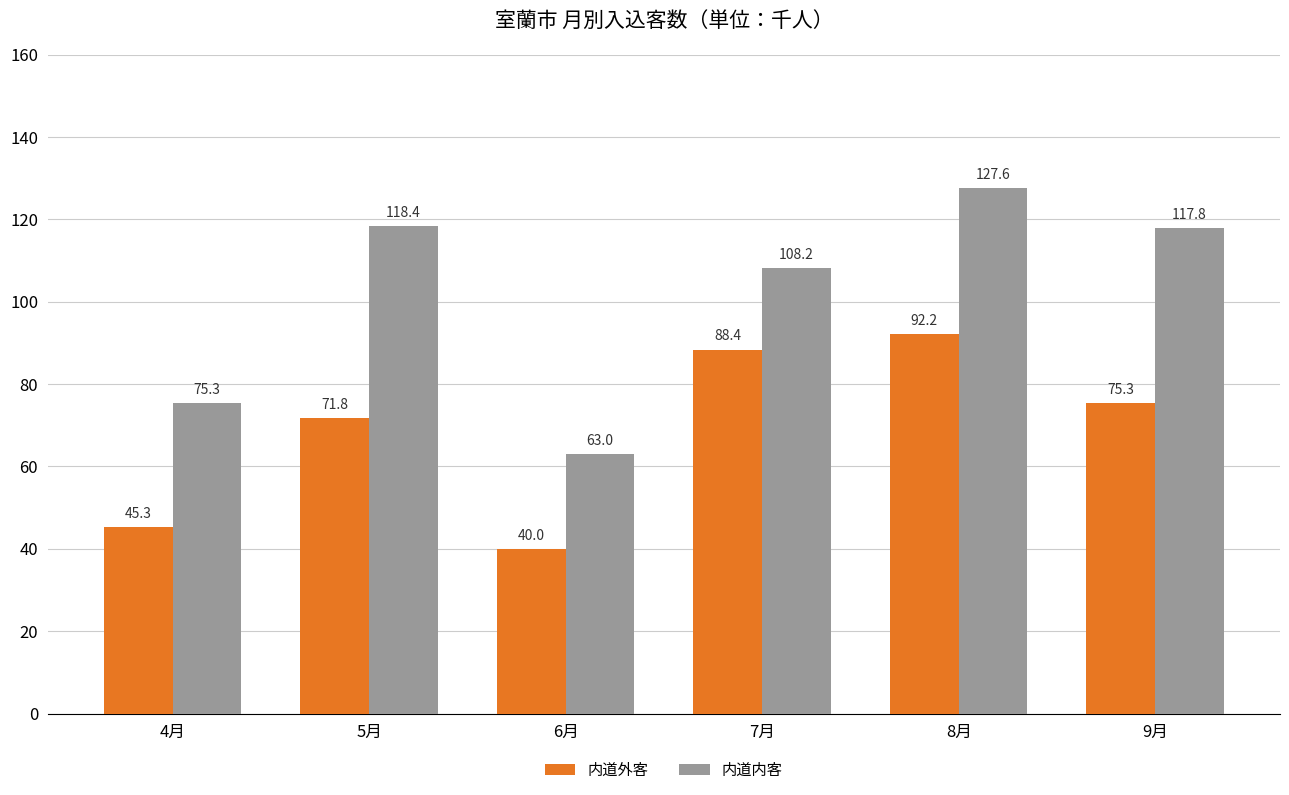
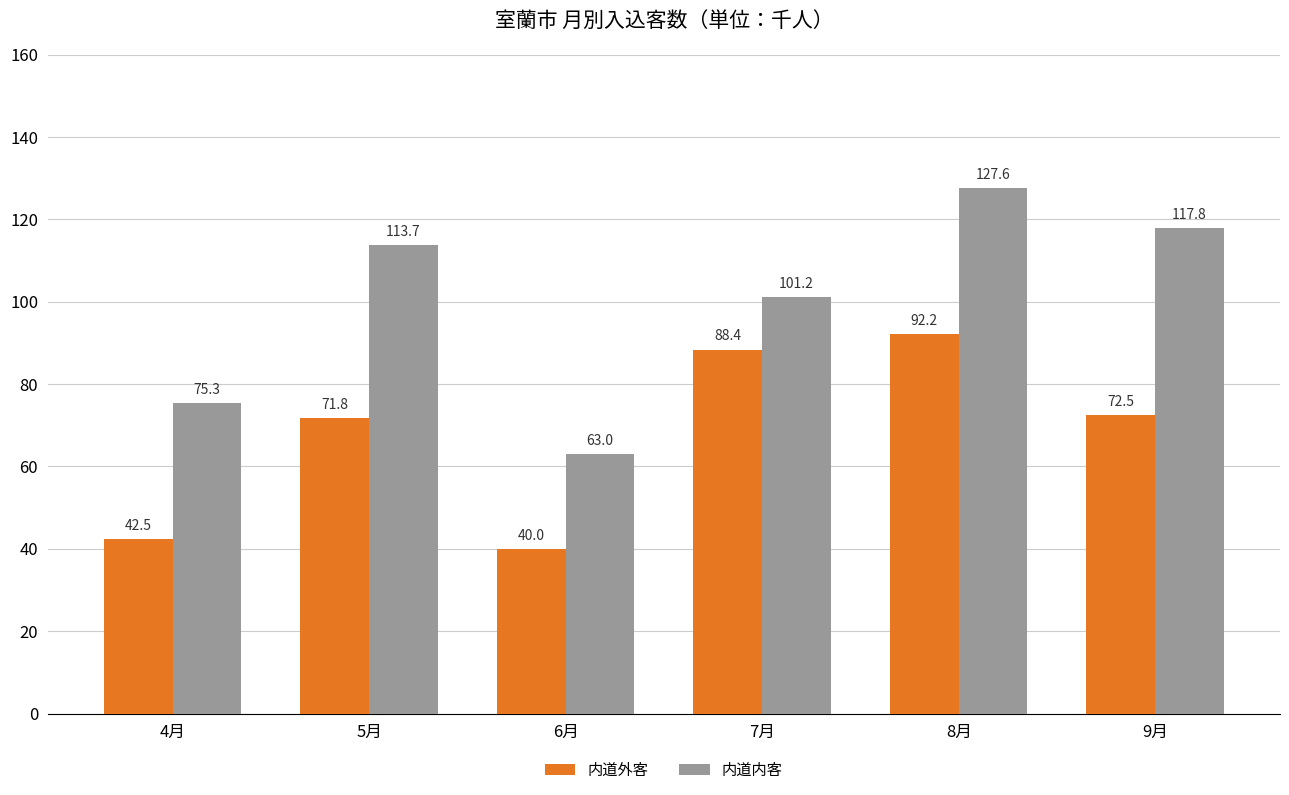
内道外客, 4月: 45.3 -> 42.5
内道内客, 5月: 118.4 -> 113.7
内道内客, 7月: 108.2 -> 101.2
内道外客, 9月: 75.3 -> 72.5
